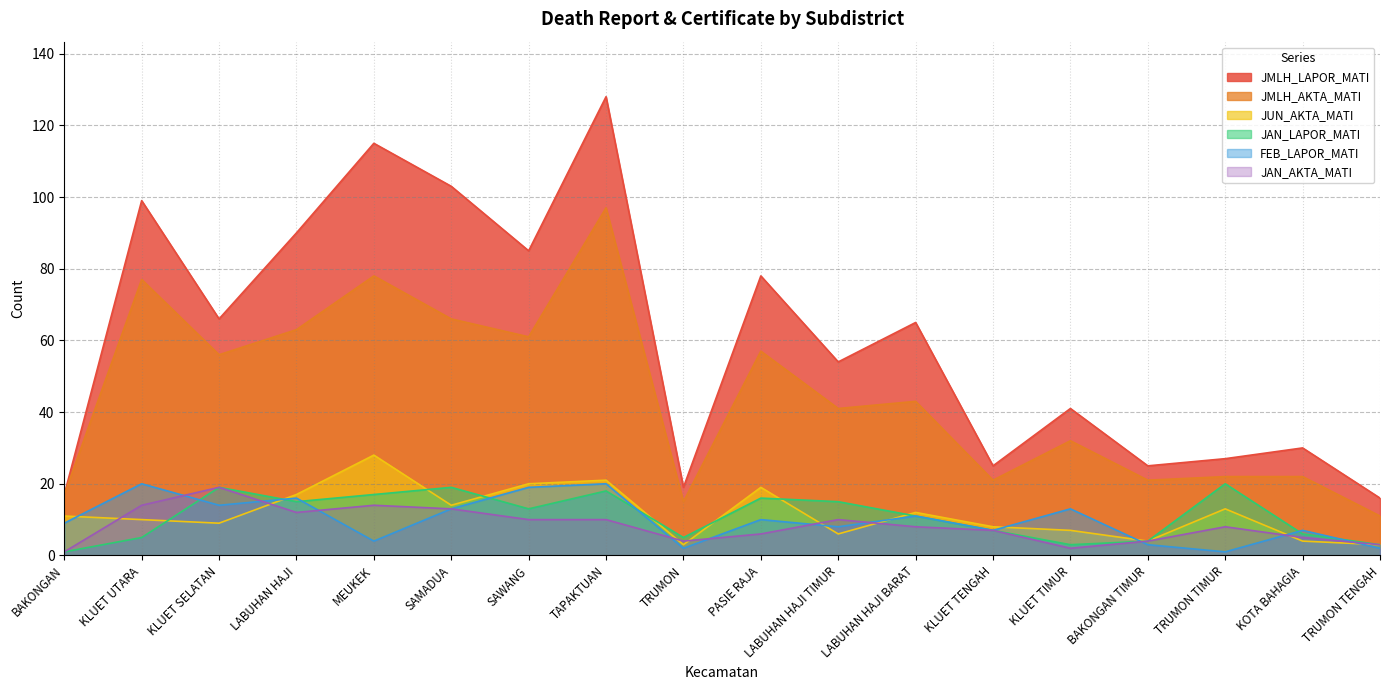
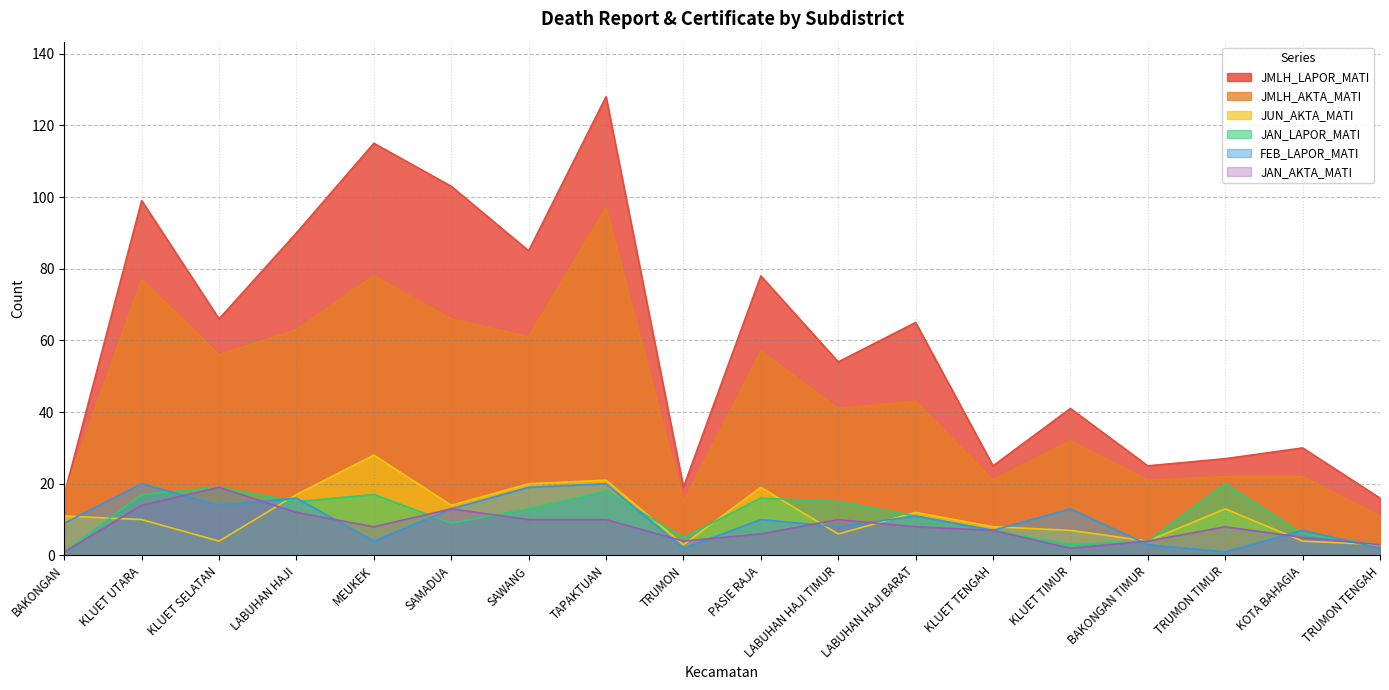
JAN_LAPOR_MATI, KLUET UTARA: 5 -> 17
JUN_AKTA_MATI, KLUET SELATAN: 9 -> 4
JAN_AKTA_MATI, MEUKEK: 14 -> 8
JAN_LAPOR_MATI, SAMADUA: 19 -> 9
